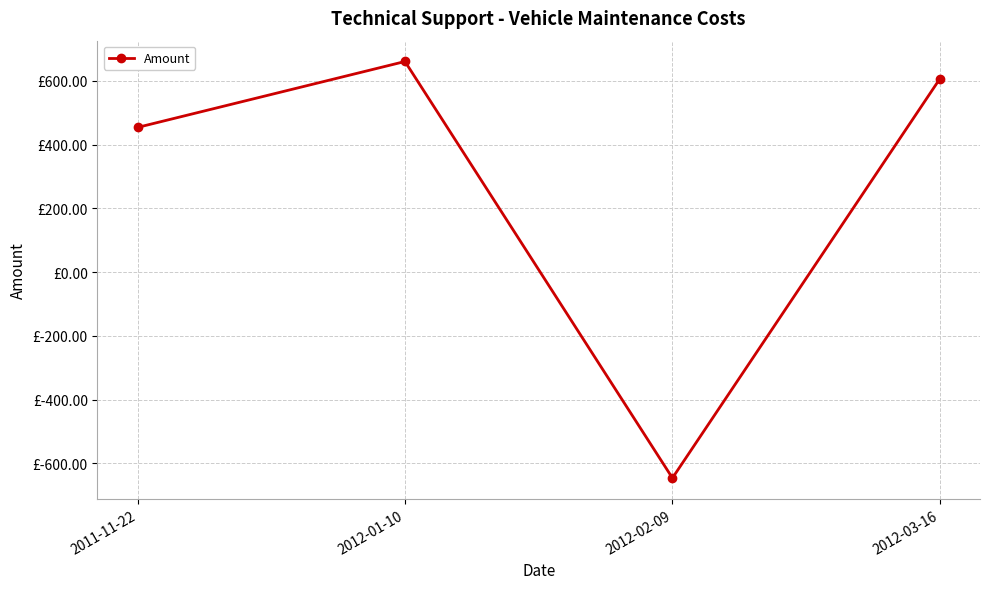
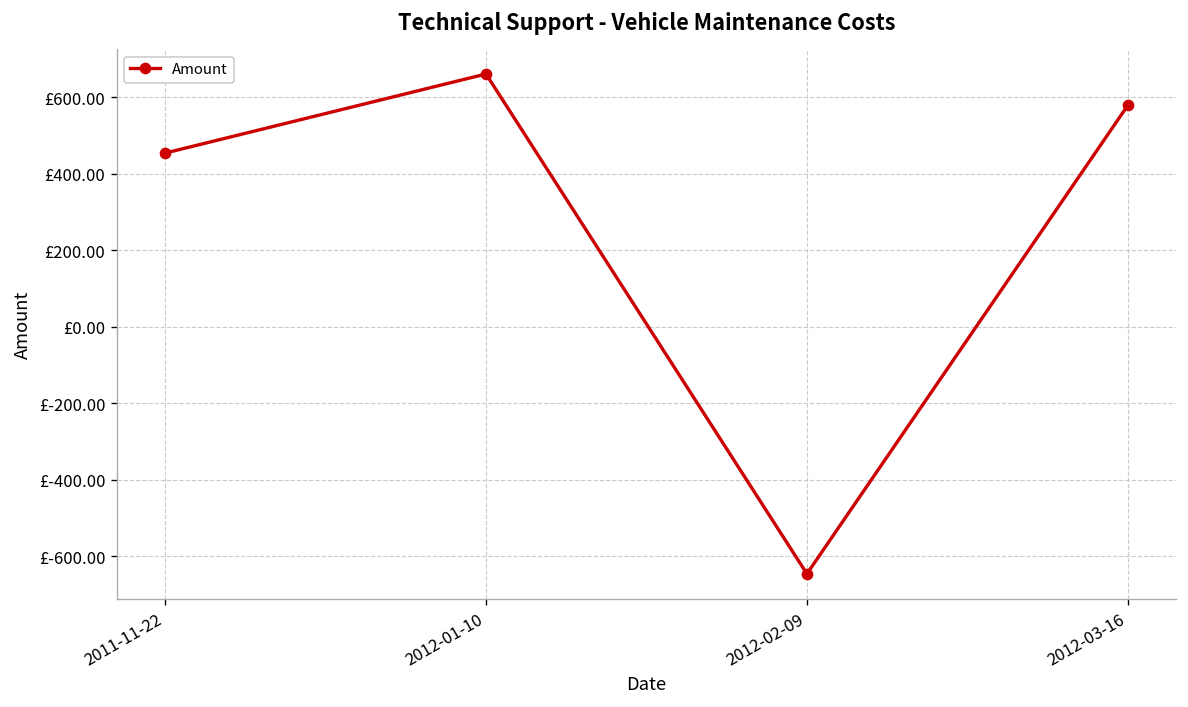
2012-03-16: £610 -> £580
